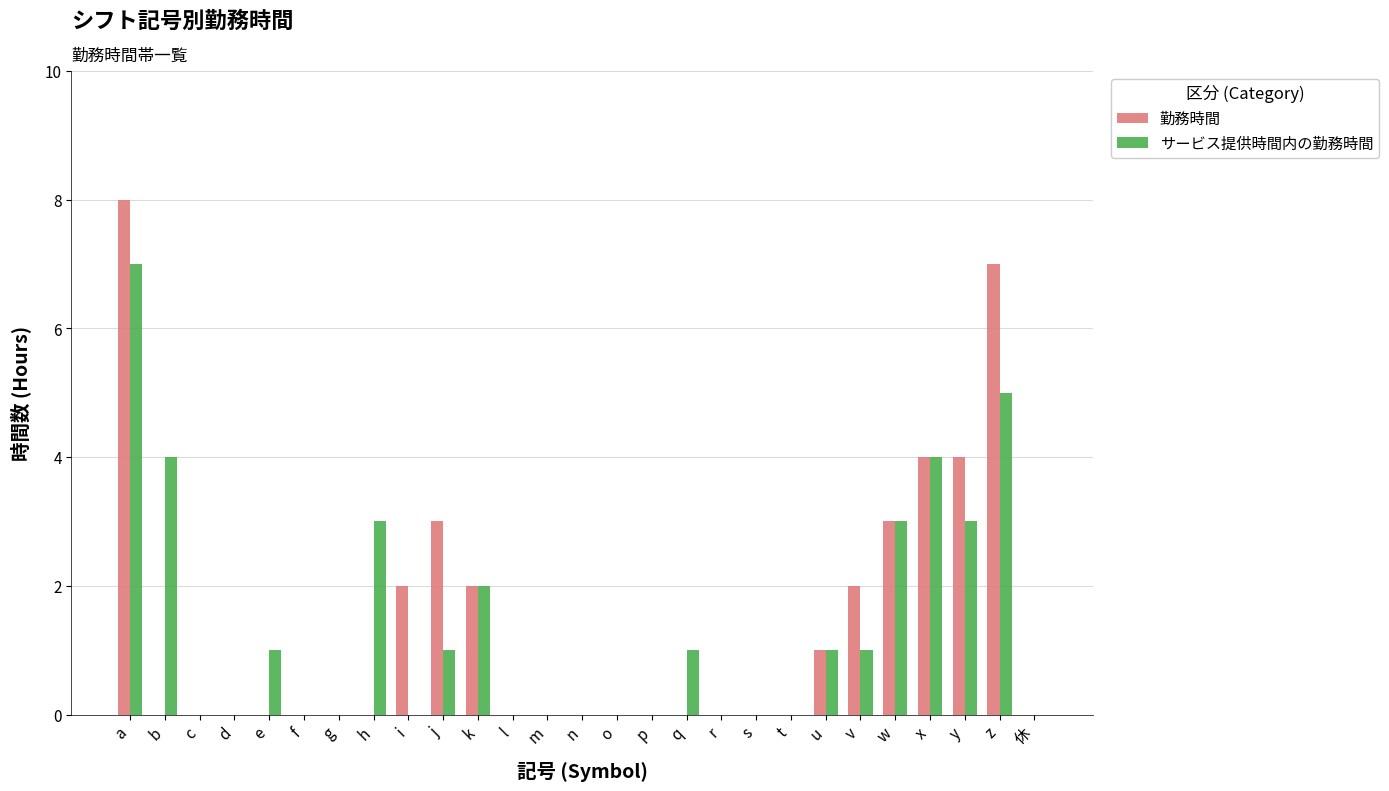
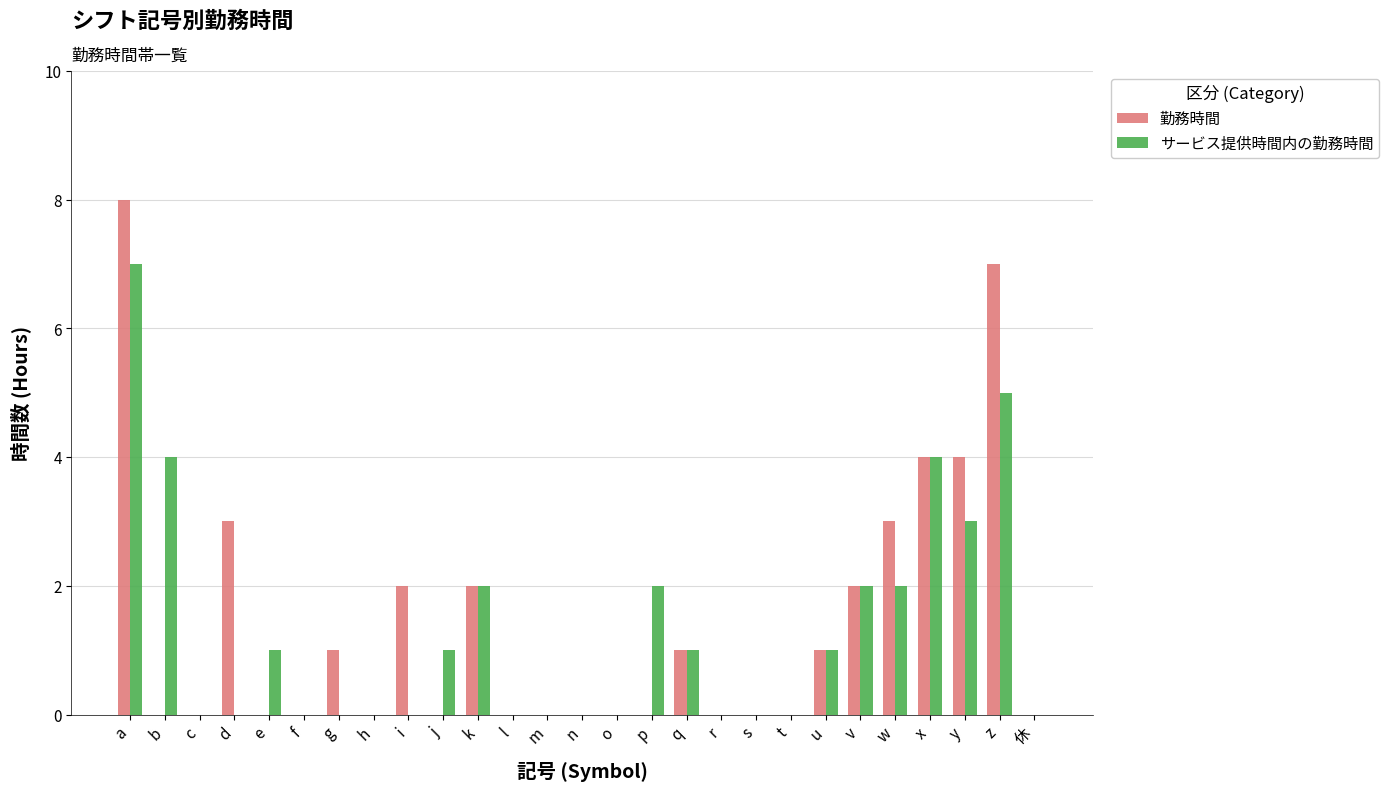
勤務時間, d: 0 -> 3
勤務時間, g: 0 -> 1
サービス提供時間内の勤務時間, h: 3 -> 0
勤務時間, j: 3 -> 0
サービス提供時間内の勤務時間, p: 0 -> 2
勤務時間, q: 0 -> 1
サービス提供時間内の勤務時間, v: 1 -> 2
サービス提供時間内の勤務時間, w: 3 -> 2
